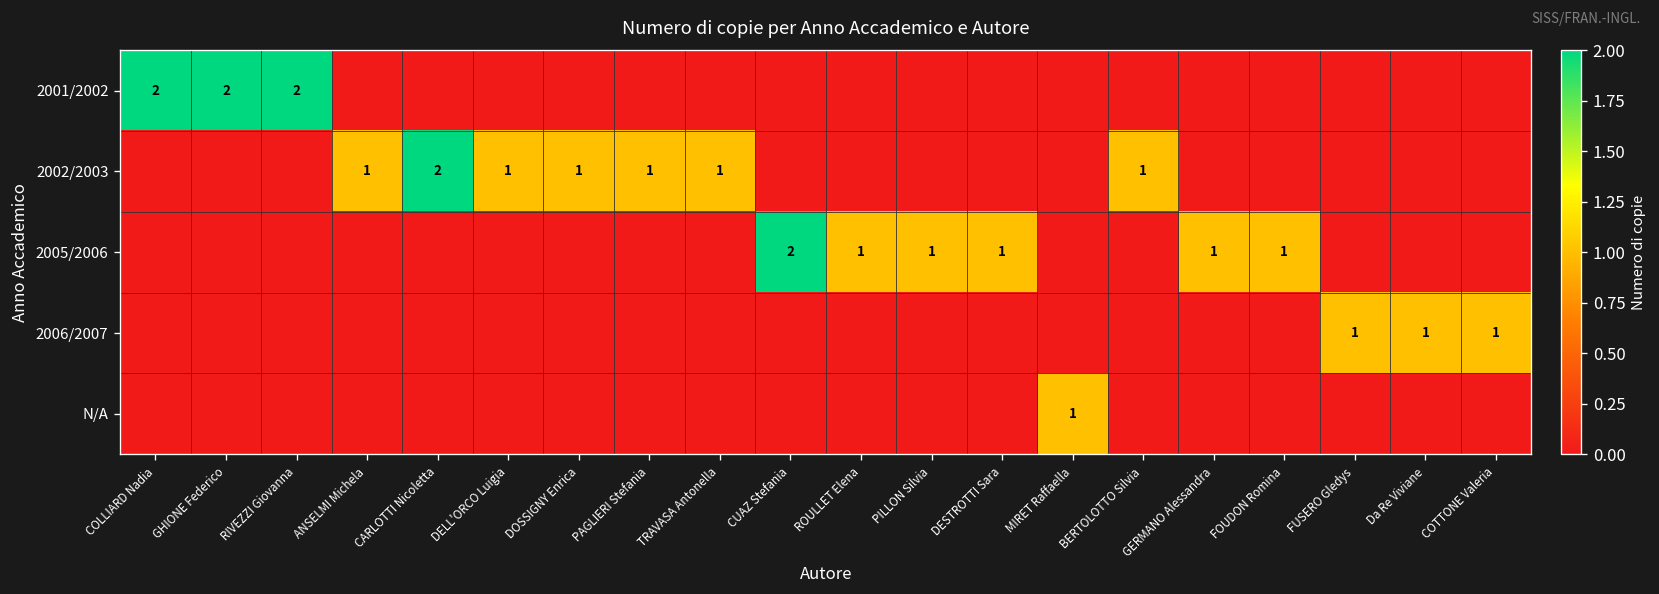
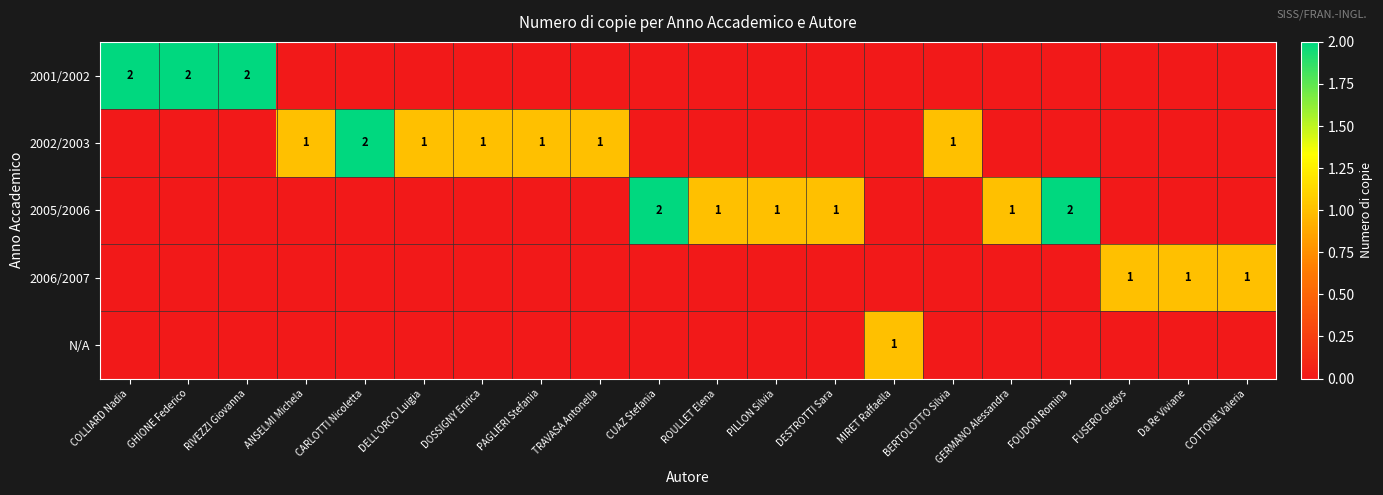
2005/2006, FOUDON Romina: 1 -> 2
